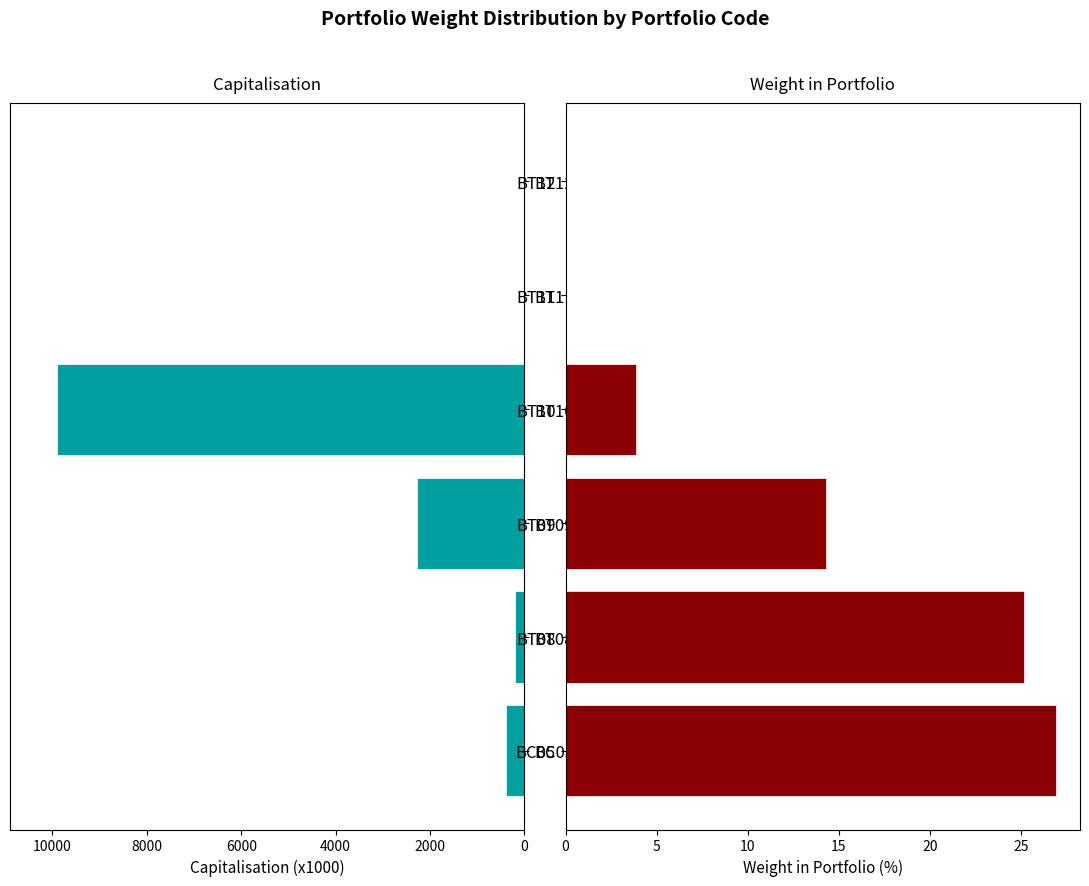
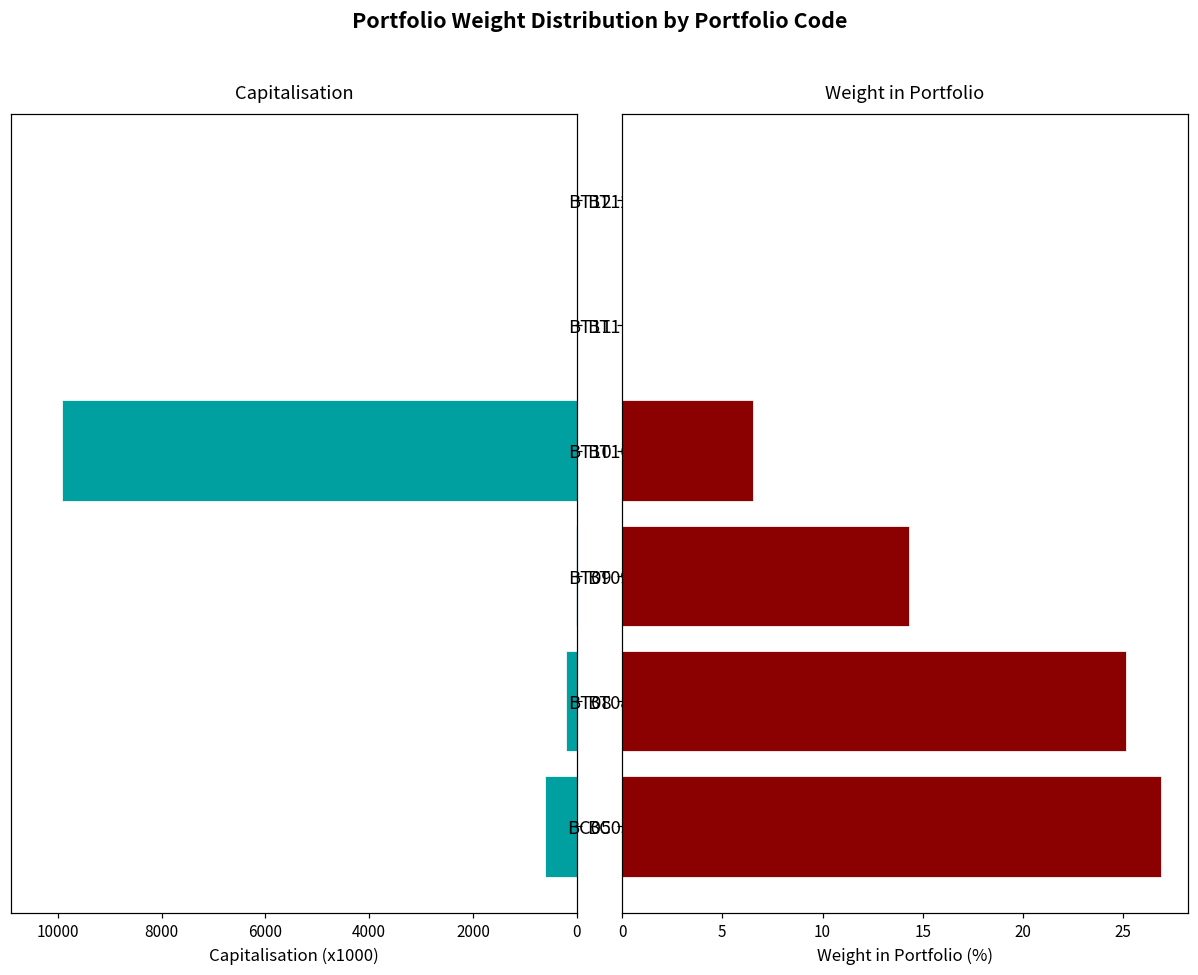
Capitalisation, BT09: 2300 -> 0
Capitalisation, BC05: 400 -> 600
Weight in Portfolio, BT10: 3.9 -> 6.5
